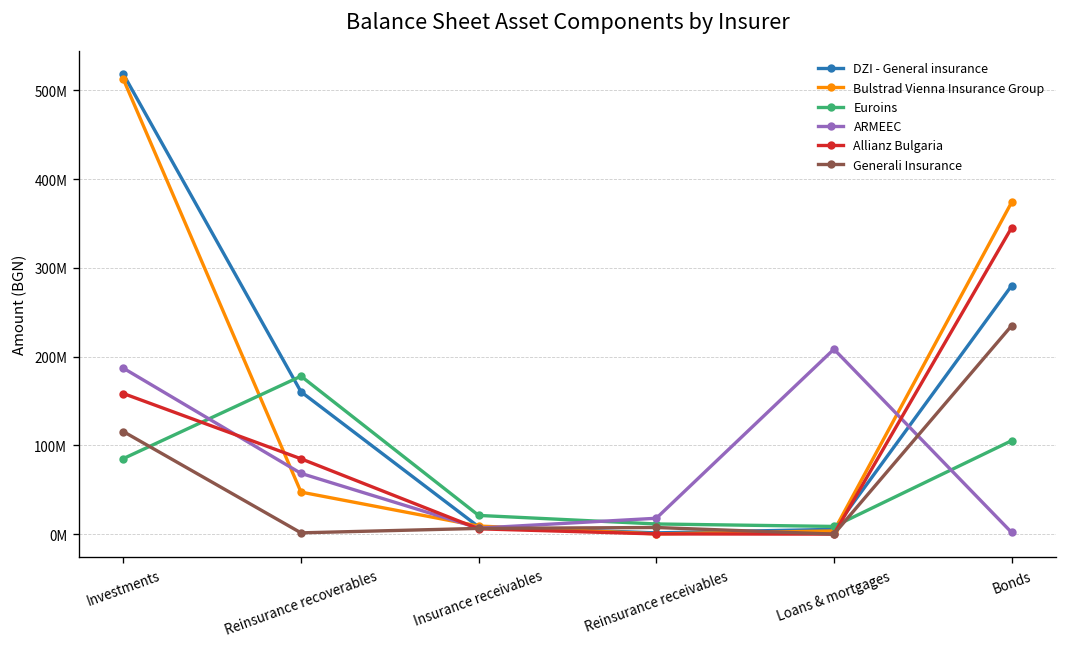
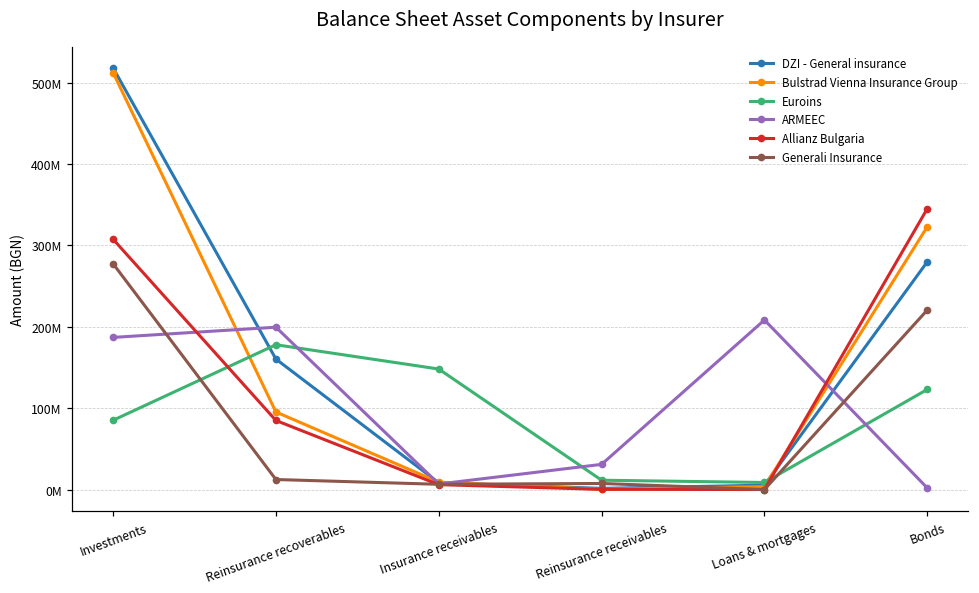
Allianz Bulgaria, Investments: 160000000 -> 310000000
Generali Insurance, Investments: 120000000 -> 280000000
Bulstrad Vienna Insurance Group, Reinsurance recoverables: 50000000 -> 100000000
ARMEEC, Reinsurance recoverables: 70000000 -> 200000000
Generali Insurance, Reinsurance recoverables: 0 -> 10000000
Euroins, Insurance receivables: 20000000 -> 150000000
ARMEEC, Reinsurance receivables: 20000000 -> 30000000
Bulstrad Vienna Insurance Group, Bonds: 370000000 -> 320000000
Euroins, Bonds: 110000000 -> 120000000
Generali Insurance, Bonds: 230000000 -> 220000000
